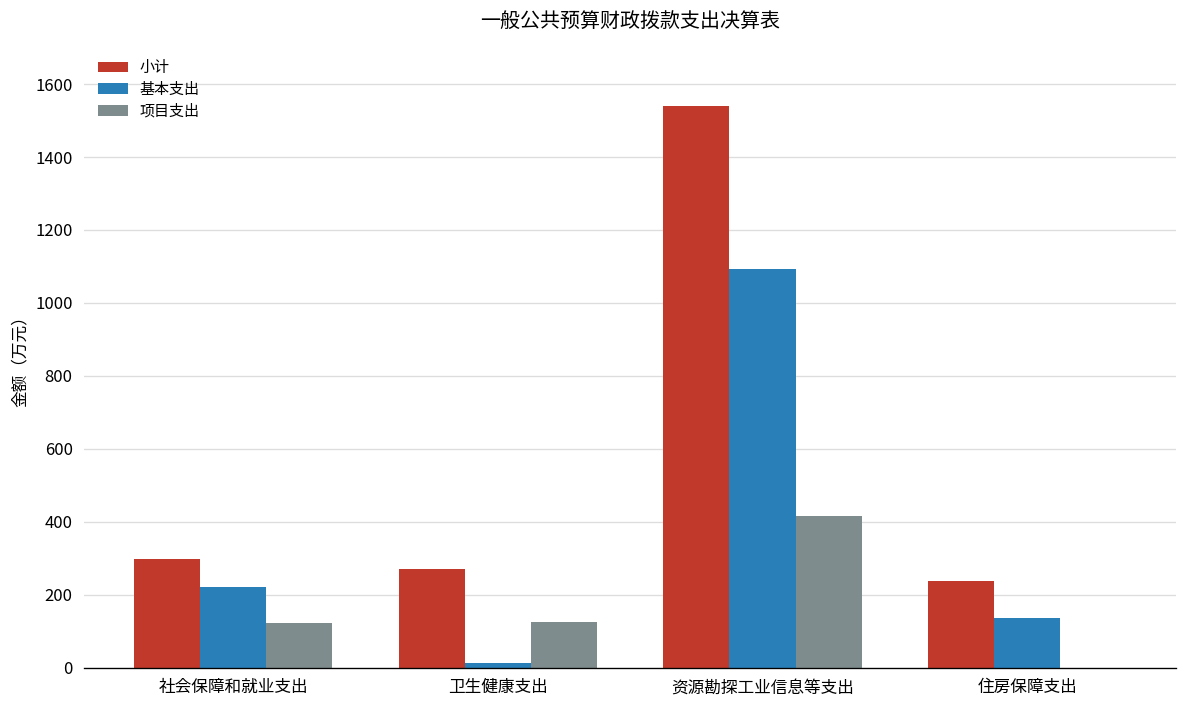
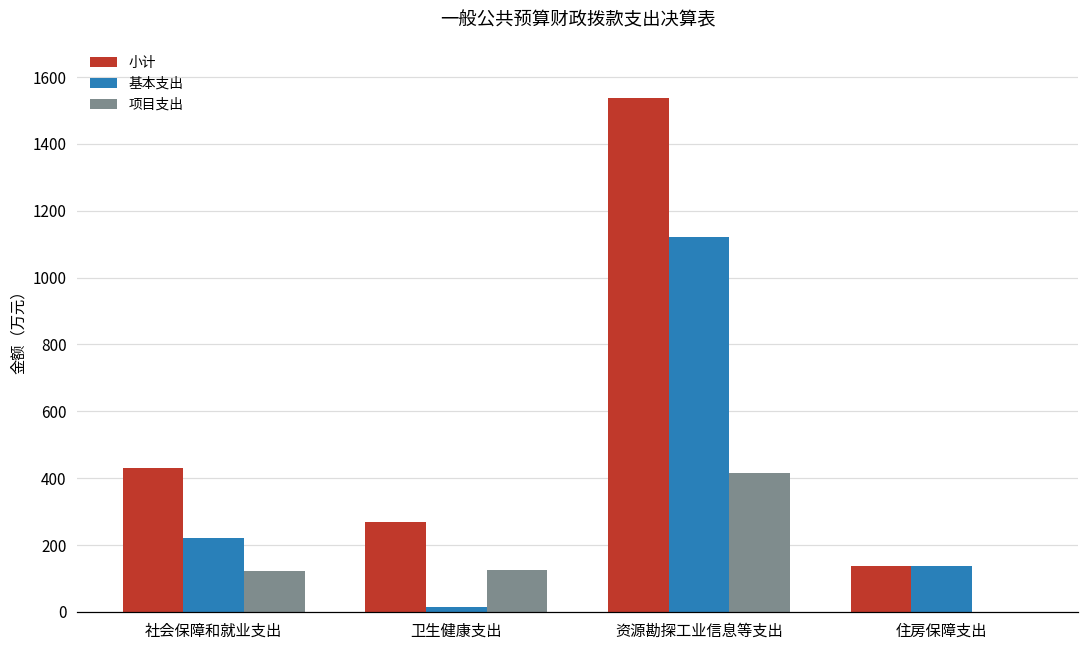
小计, 社会保障和就业支出: 300 -> 430
基本支出, 资源勘探工业信息等支出: 1090 -> 1120
小计, 住房保障支出: 240 -> 140
